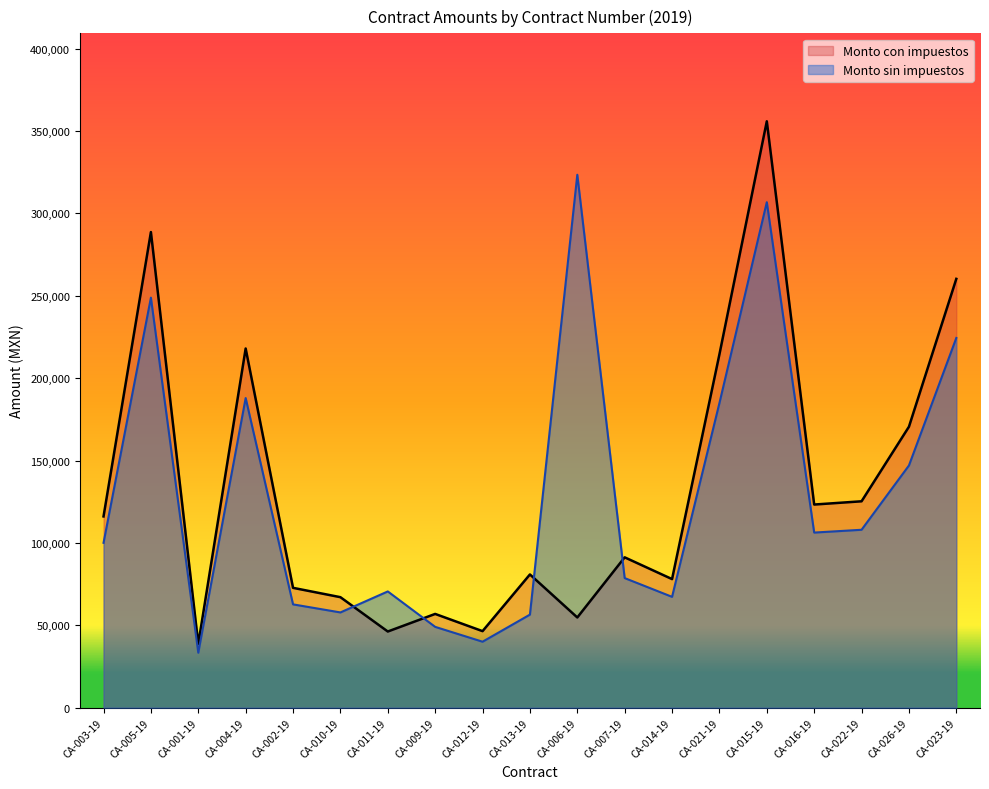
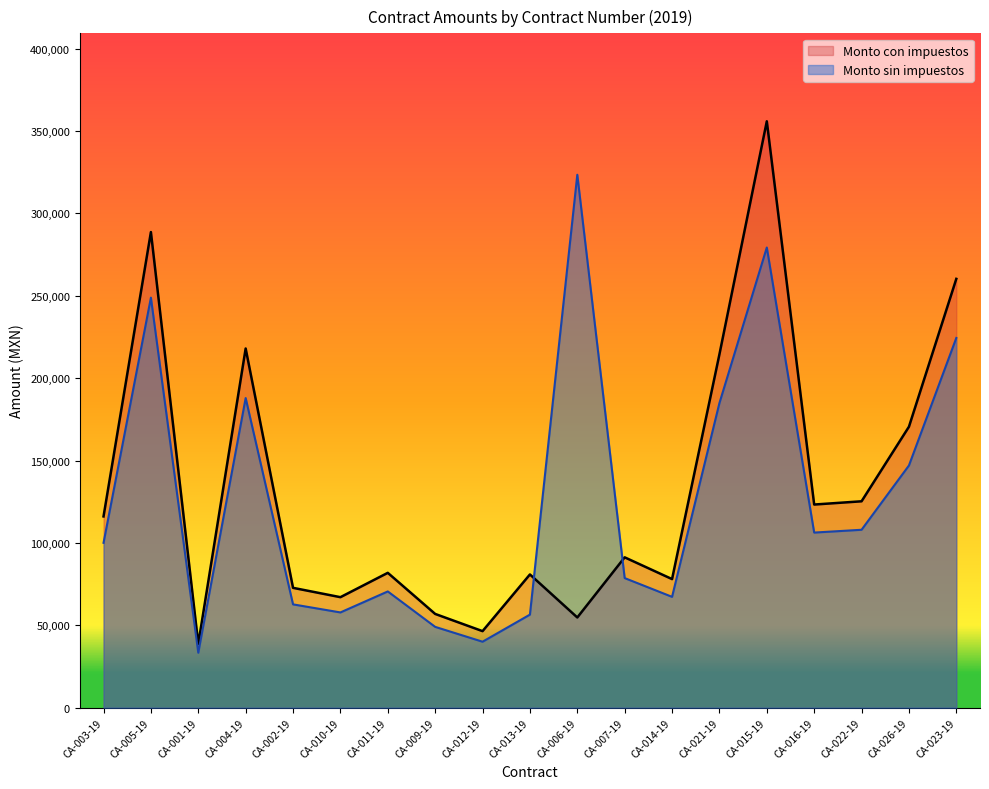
Monto con impuestos, CA-011-19: 46,000 -> 82,000
Monto sin impuestos, CA-015-19: 307,000 -> 279,000
